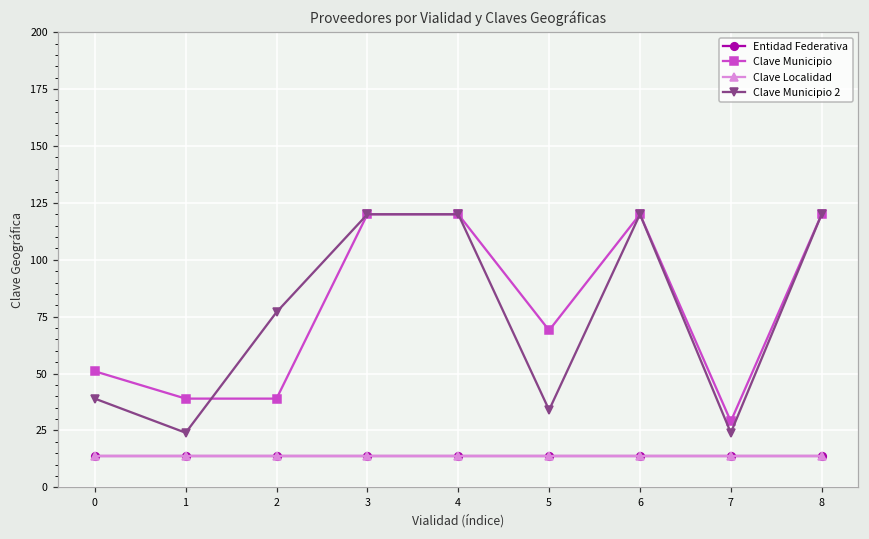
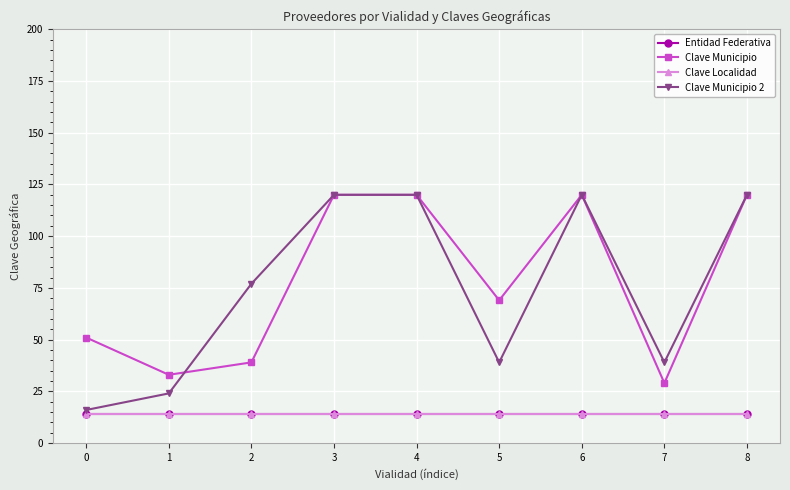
Clave Municipio 2, 0: 39 -> 16
Clave Municipio, 1: 39 -> 33
Clave Municipio 2, 5: 34 -> 39
Clave Municipio 2, 7: 24 -> 39
